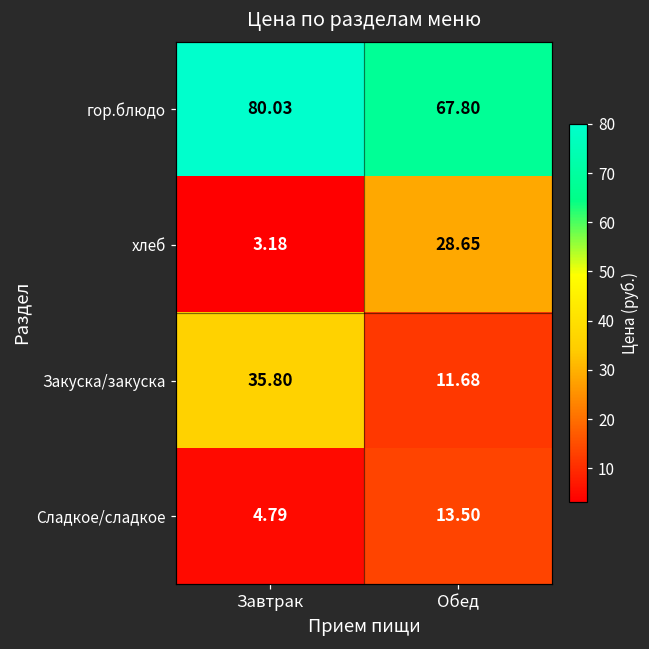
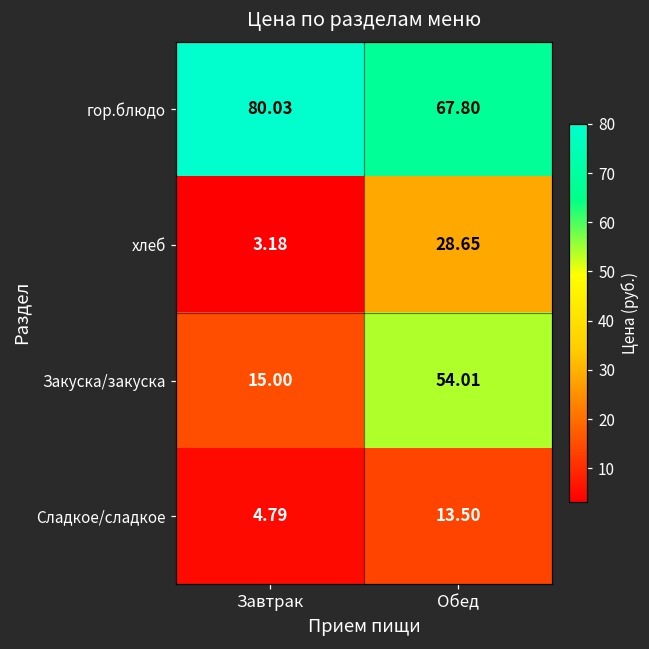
Закуска/закуска, Завтрак: 35.80 -> 15.00
Закуска/закуска, Обед: 11.68 -> 54.01
